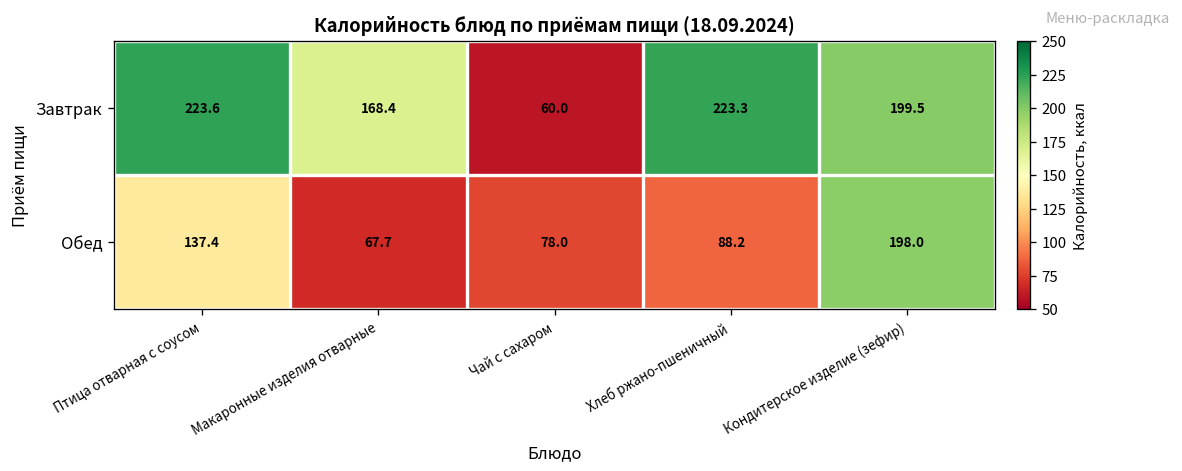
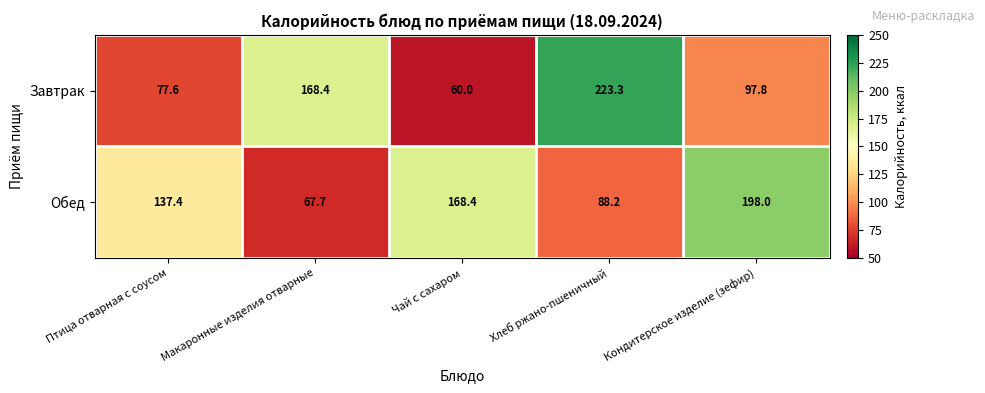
Завтрак, Птица отварная с соусом: 223.6 -> 77.6
Завтрак, Кондитерское изделие (зефир): 199.5 -> 97.8
Обед, Чай с сахаром: 78.0 -> 168.4
